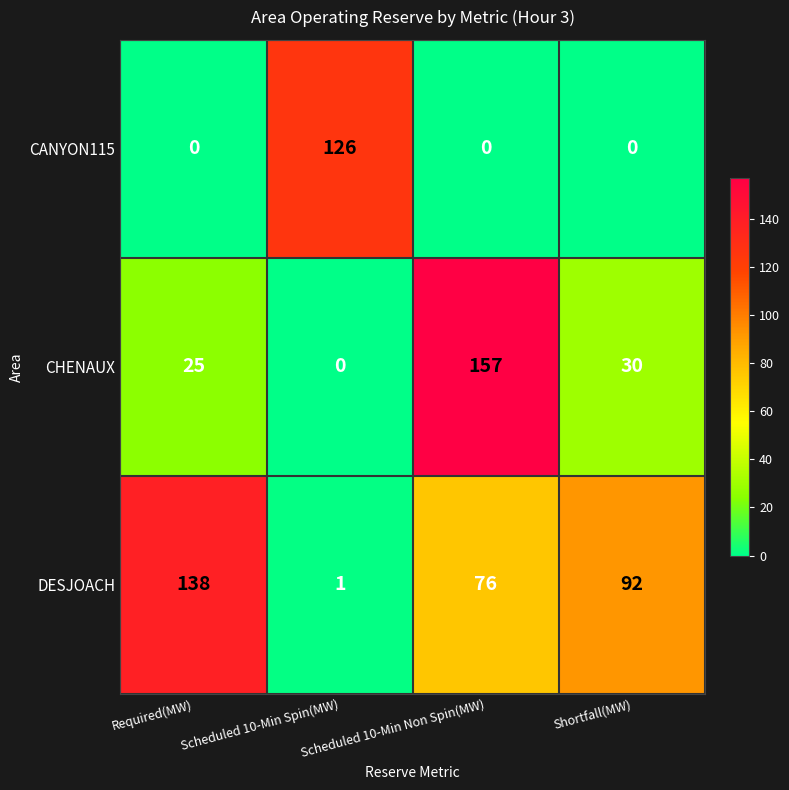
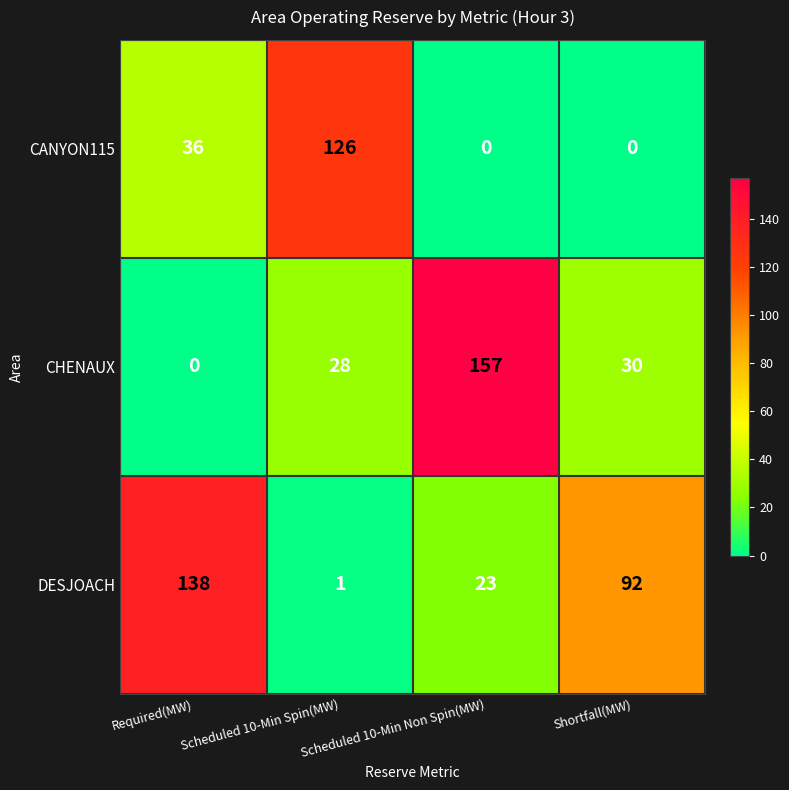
CANYON115, Required(MW): 0 -> 36
CHENAUX, Required(MW): 25 -> 0
CHENAUX, Scheduled 10-Min Spin(MW): 0 -> 28
DESJOACH, Scheduled 10-Min Non Spin(MW): 76 -> 23
